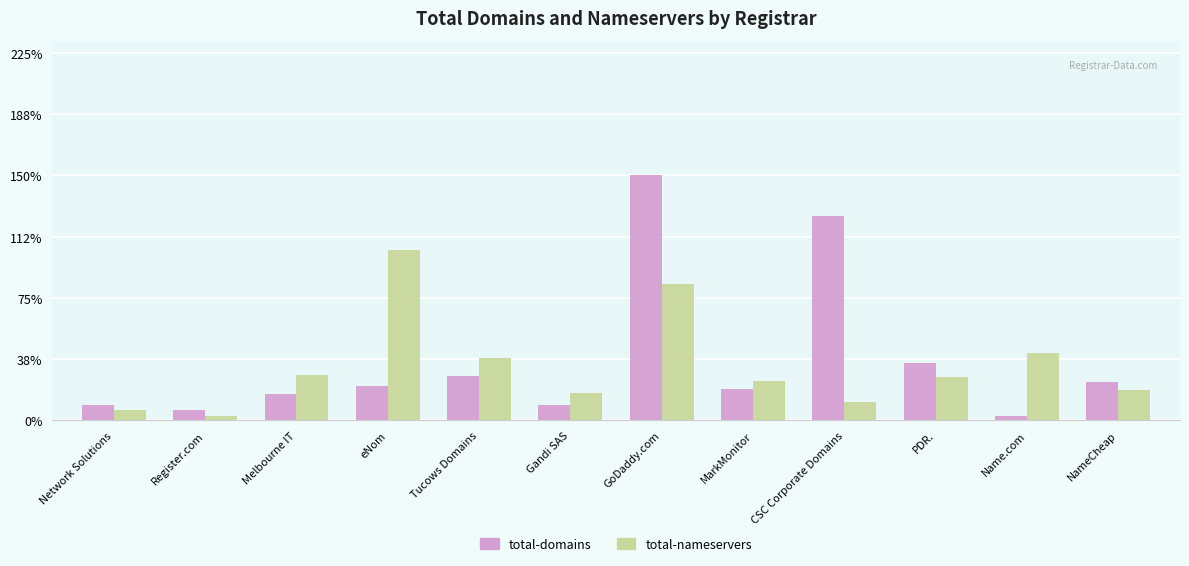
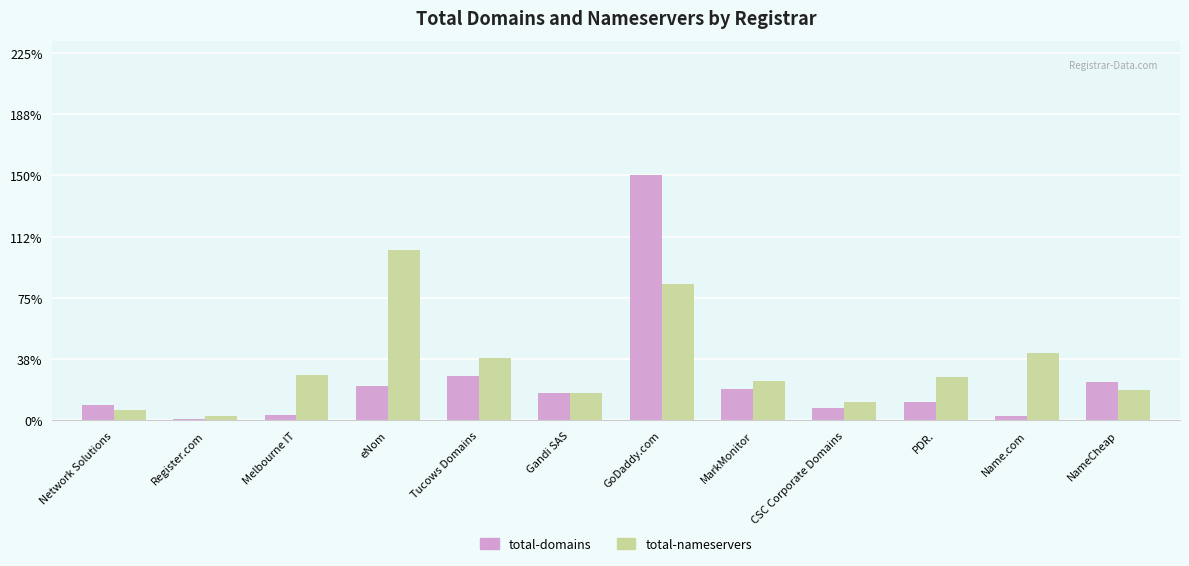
total-domains, Register.com: 6% -> 1%
total-domains, Melbourne IT: 16% -> 3%
total-domains, Gandi SAS: 9% -> 17%
total-domains, CSC Corporate Domains: 125% -> 8%
total-domains, PDR.: 35% -> 11%
